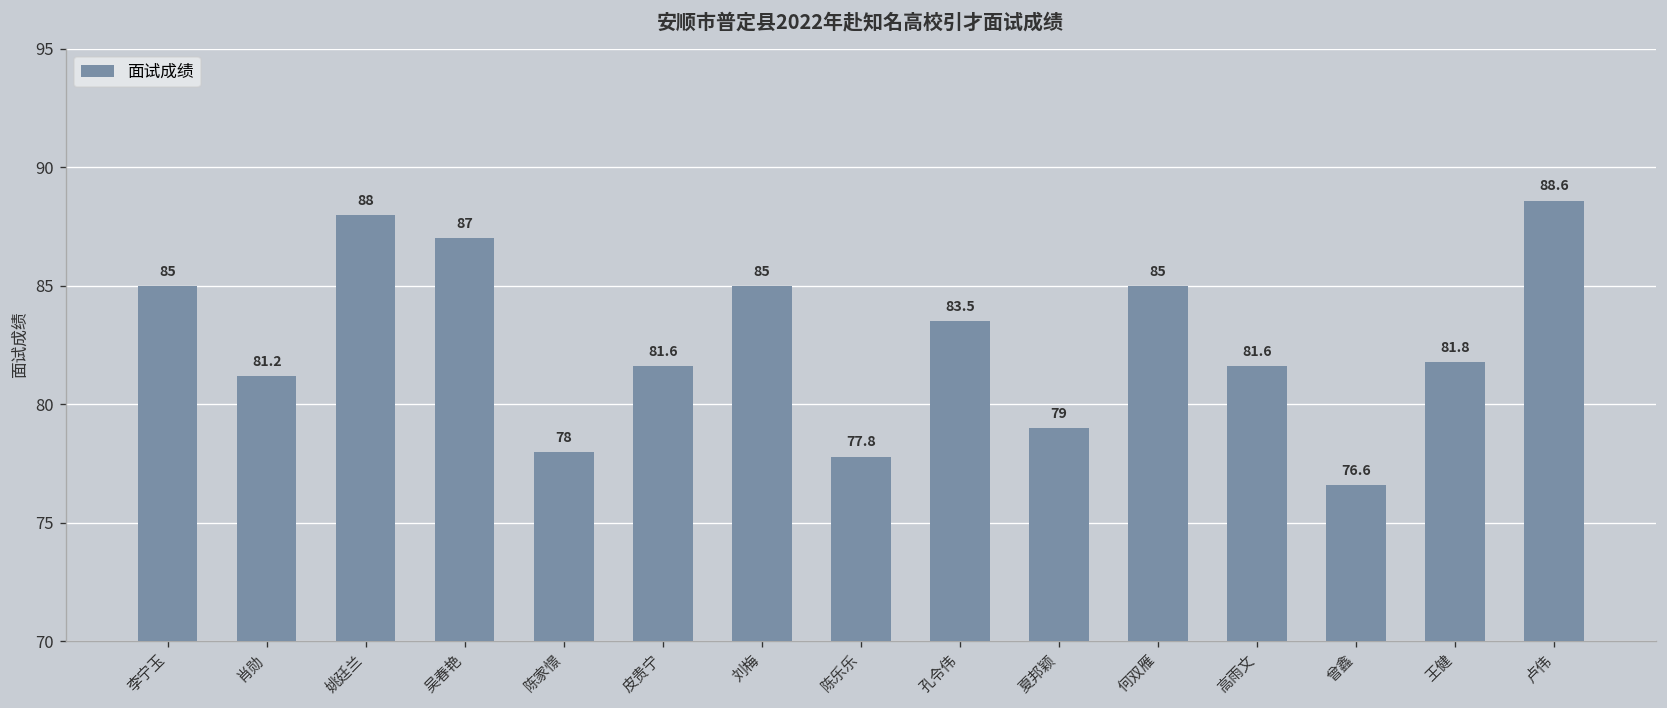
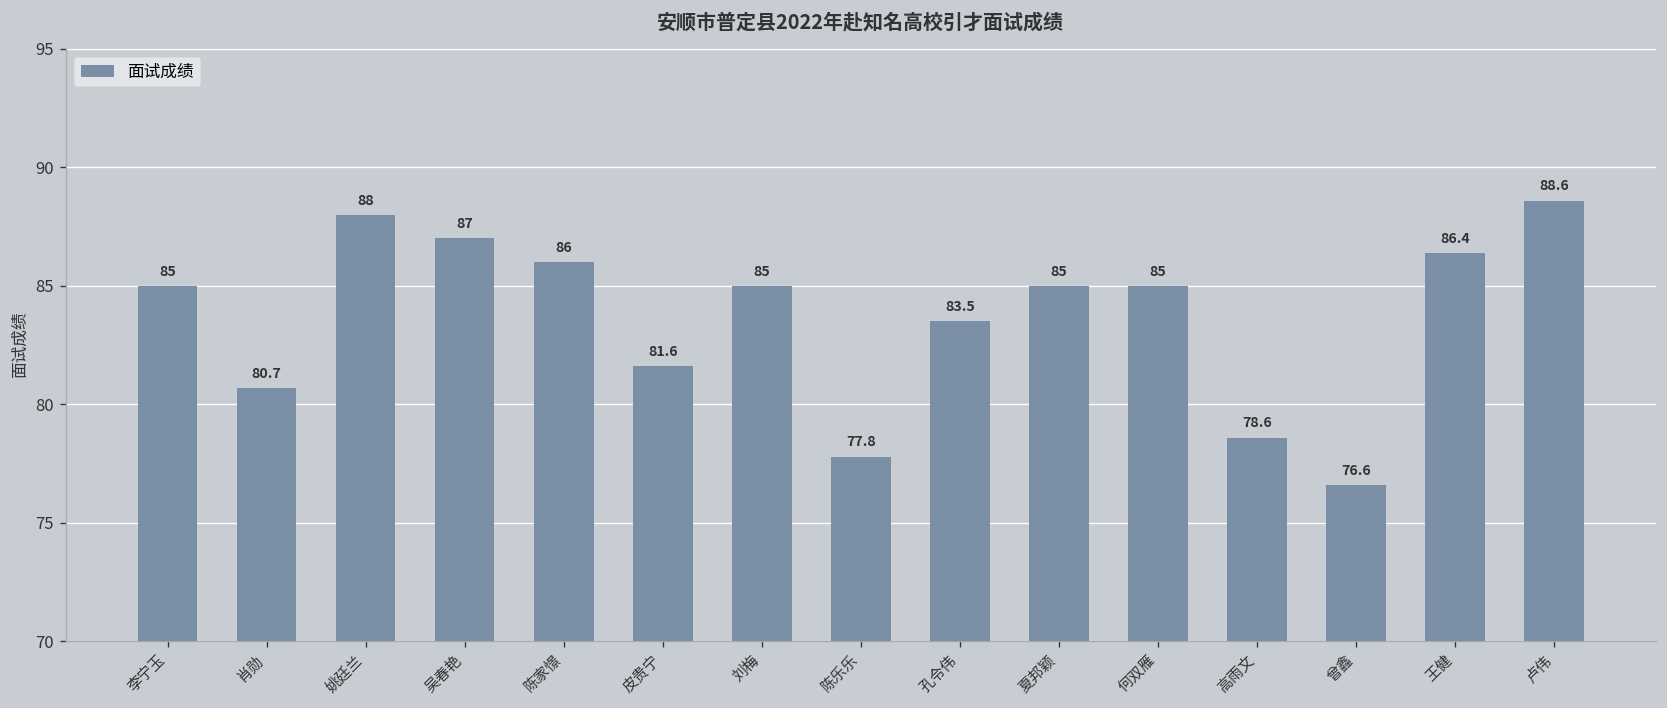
肖勋: 81.2 -> 80.7
陈家憬: 78 -> 86
夏邦颖: 79 -> 85
高雨文: 81.6 -> 78.6
王健: 81.8 -> 86.4
